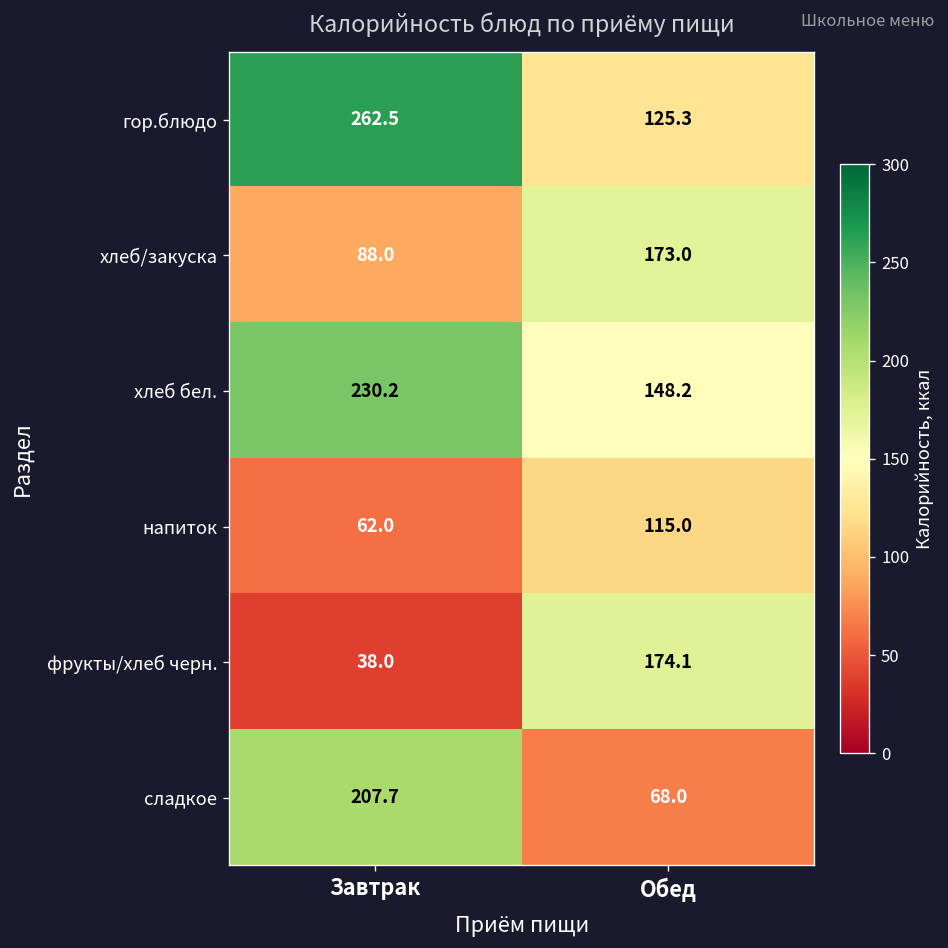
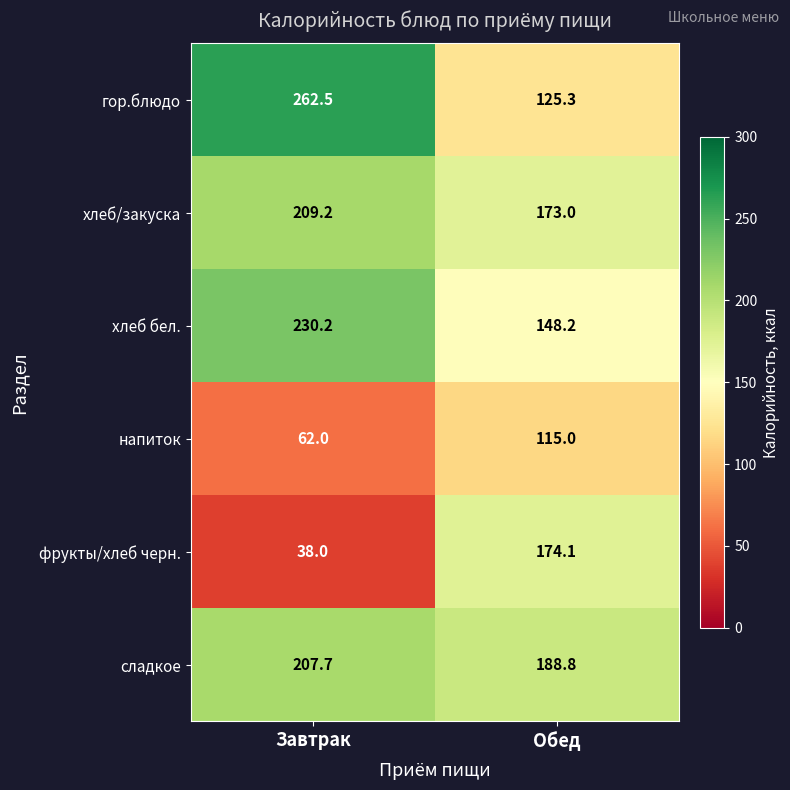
хлеб/закуска, Завтрак: 88.0 -> 209.2
сладкое, Обед: 68.0 -> 188.8
